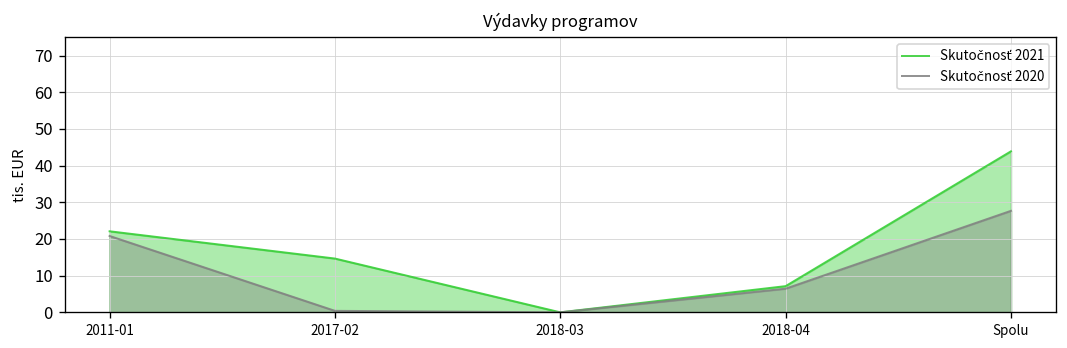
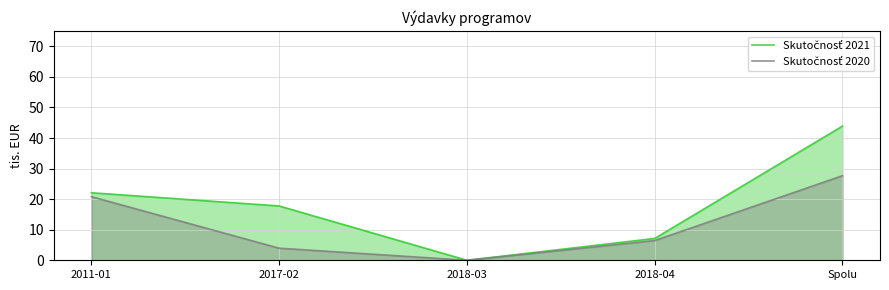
Skutočnosť 2021, 2017-02: 15 -> 18
Skutočnosť 2020, 2017-02: 0 -> 4
